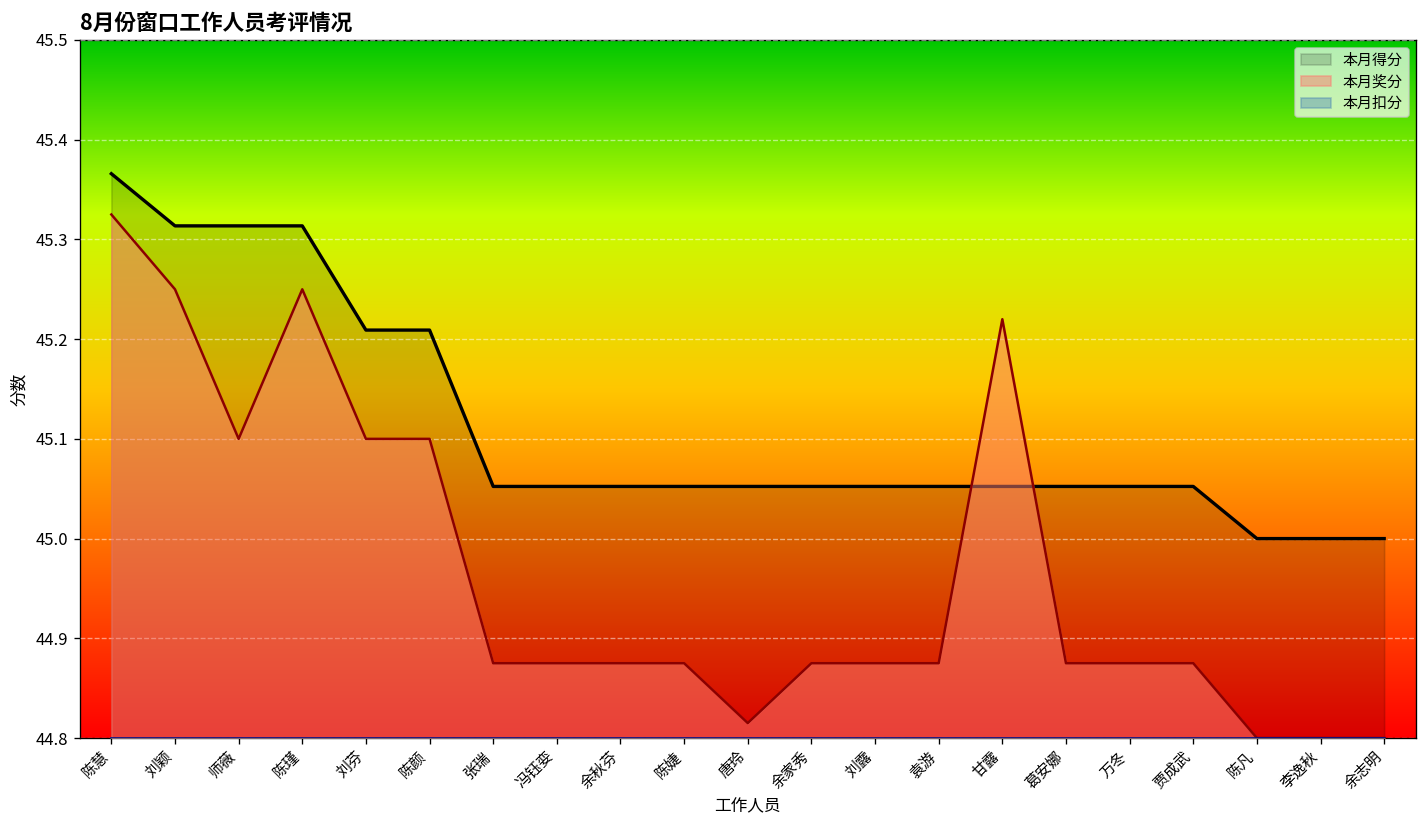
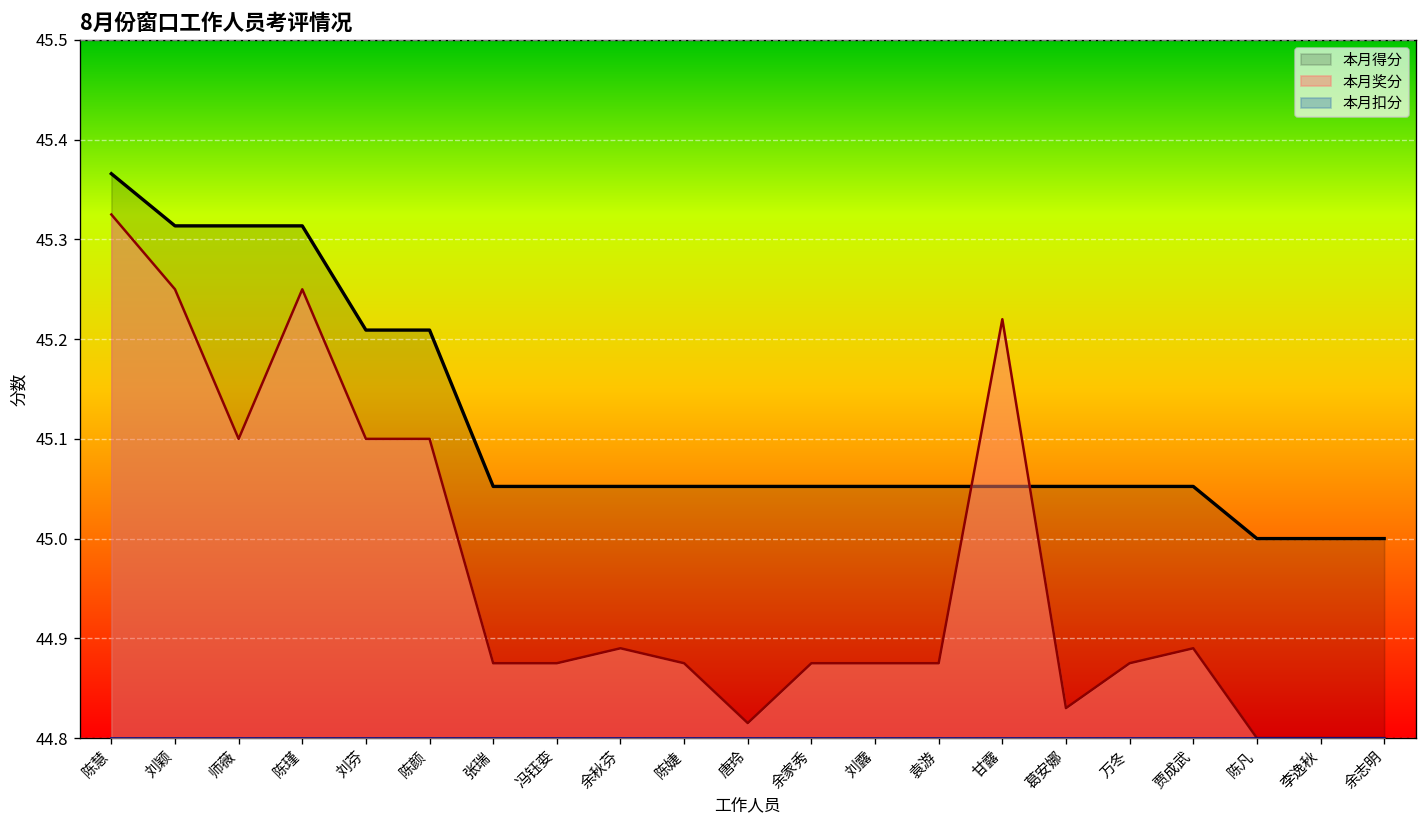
本月奖分, 余秋芬: 44.88 -> 44.89
本月奖分, 葛安娜: 44.88 -> 44.83
本月奖分, 贾成武: 44.88 -> 44.89
